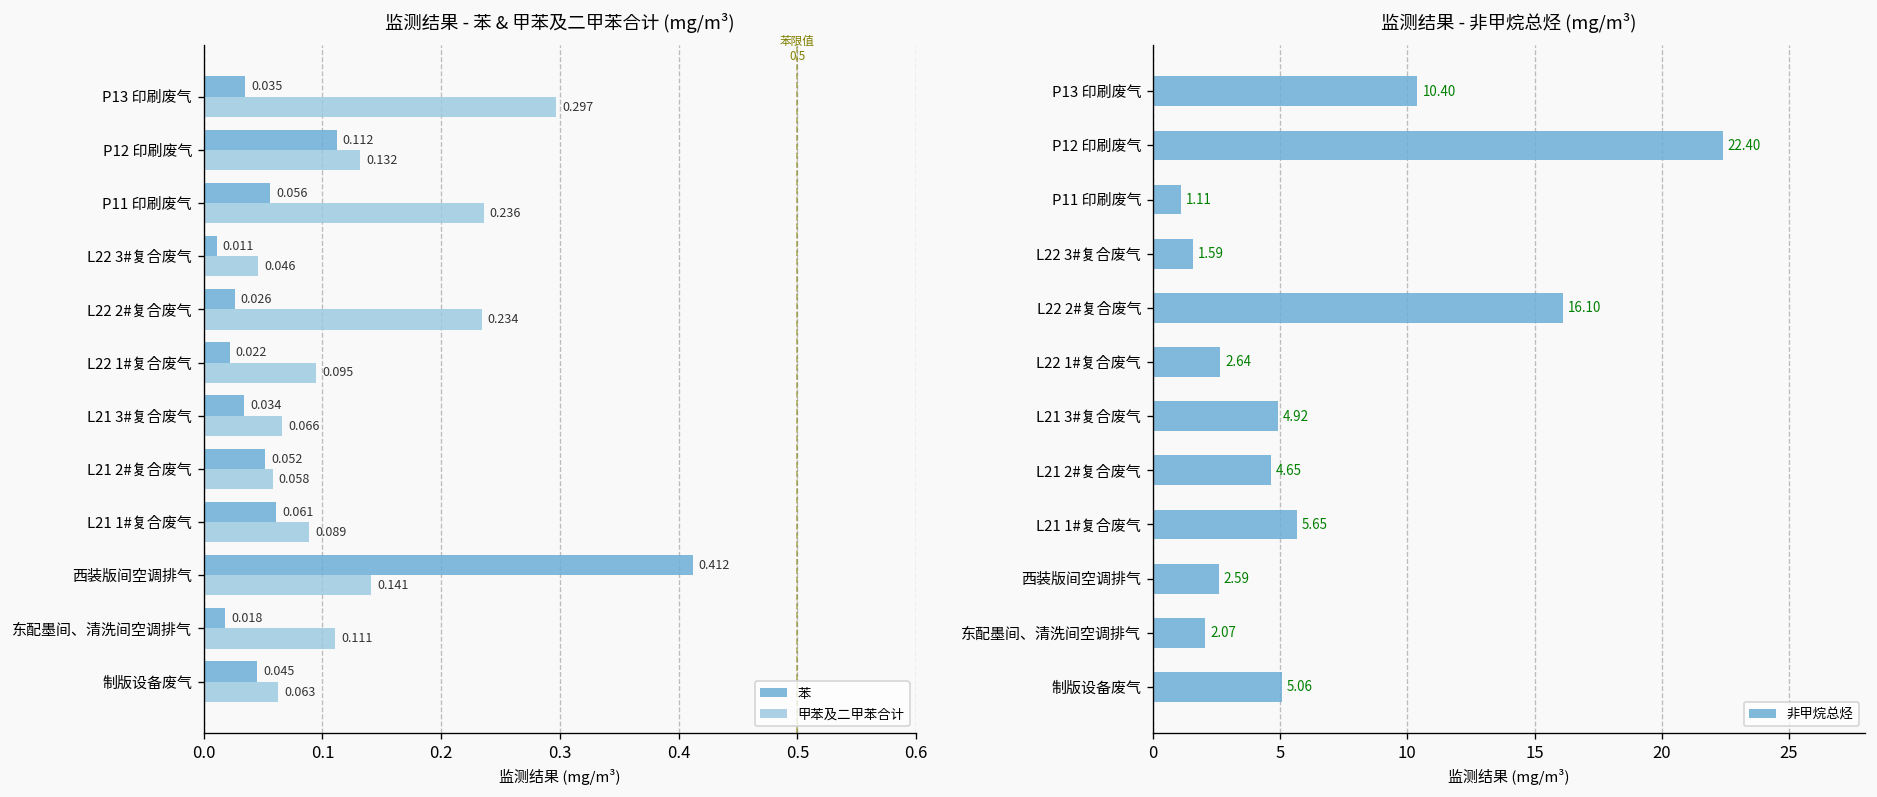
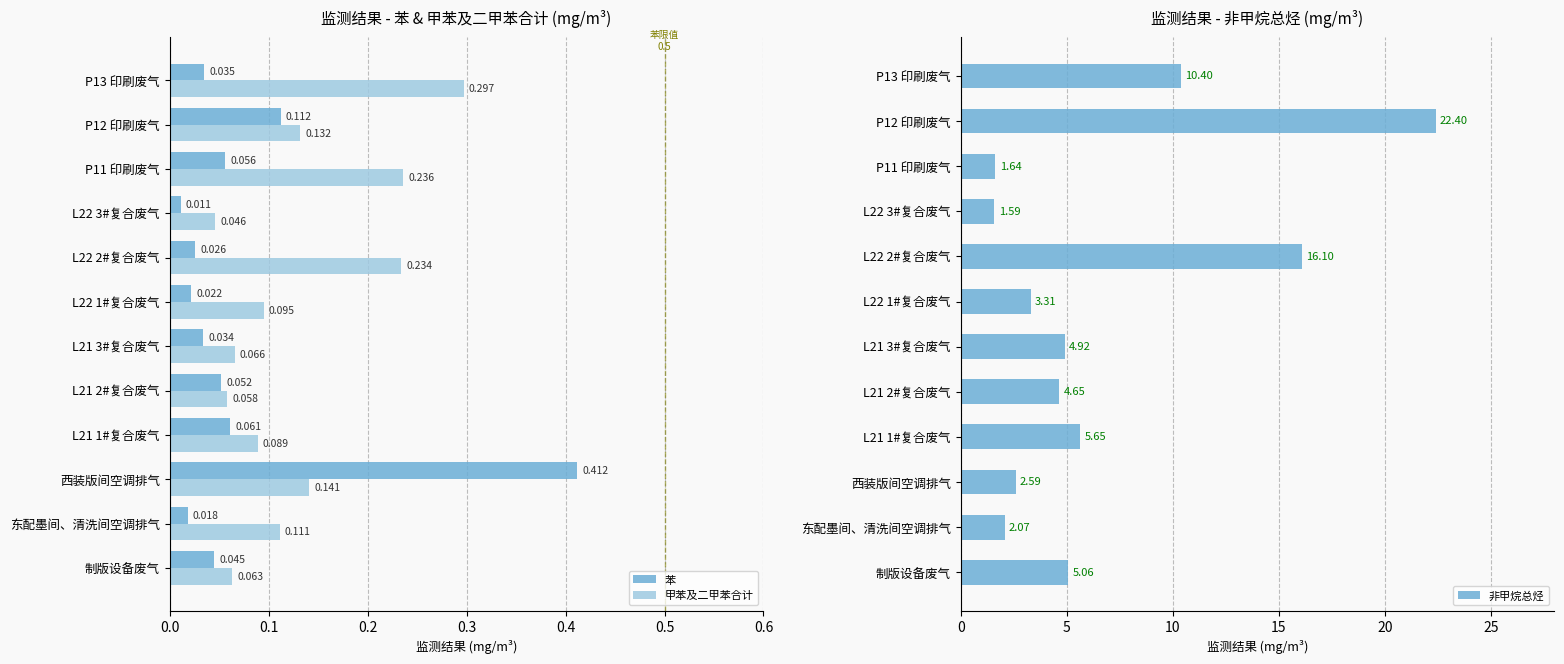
监测结果 - 非甲烷总烃 (mg/m³), P11 印刷废气: 1.11 -> 1.64
监测结果 - 非甲烷总烃 (mg/m³), L22 1#复合废气: 2.64 -> 3.31
